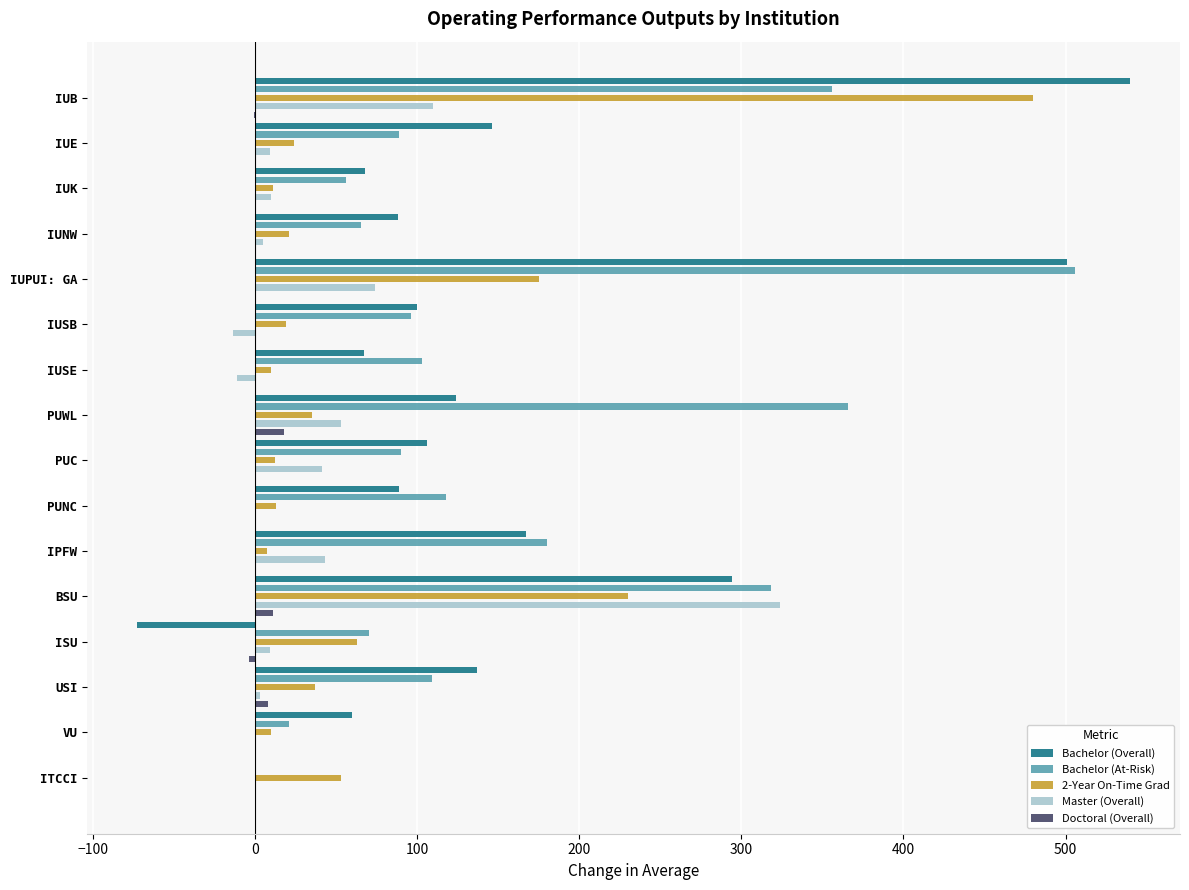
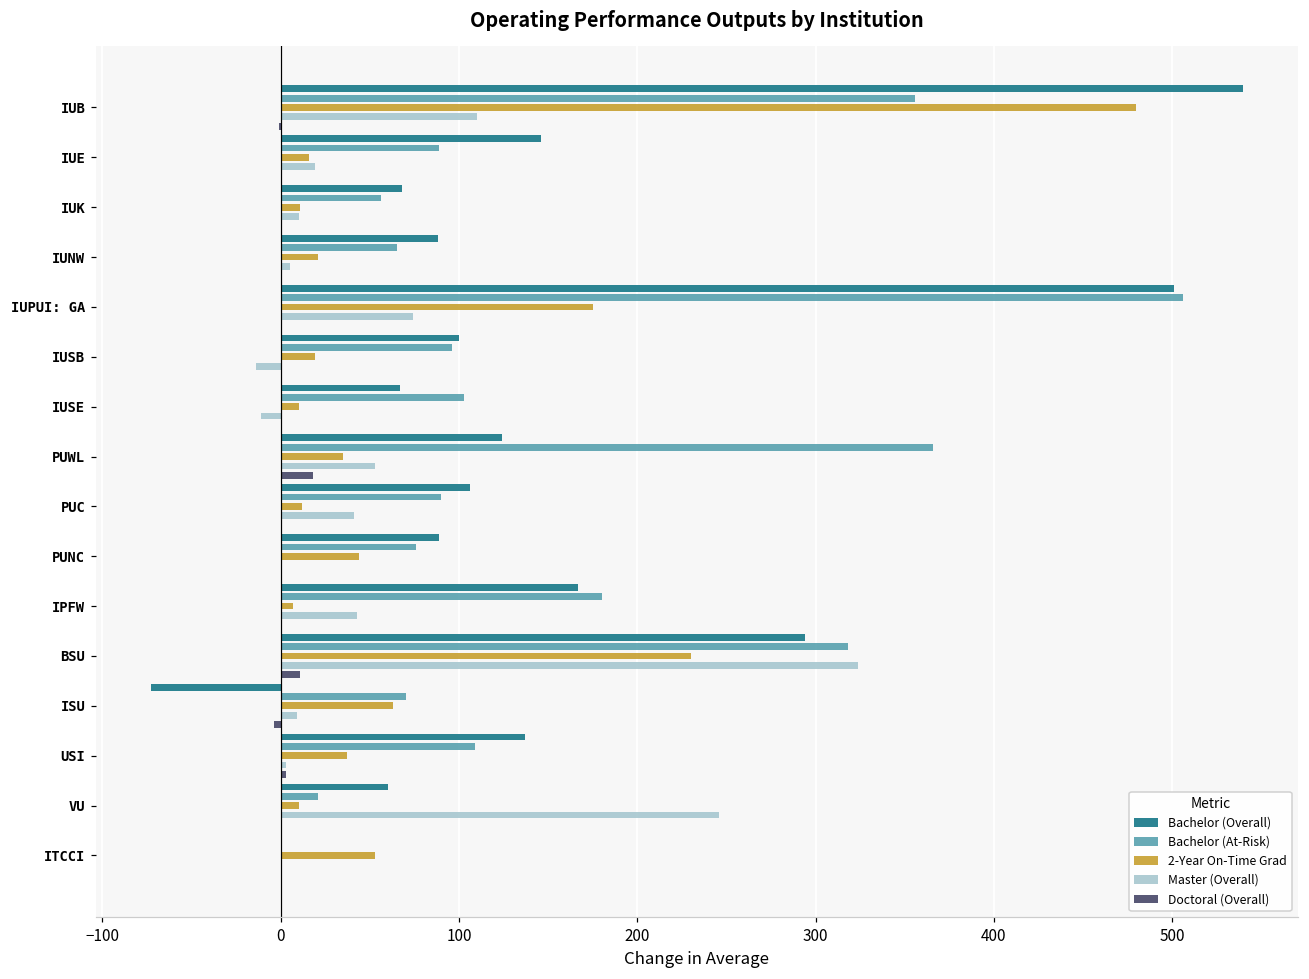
2-Year On-Time Grad, IUE: 24 -> 16
Master (Overall), IUE: 9 -> 19
Bachelor (At-Risk), PUNC: 118 -> 76
2-Year On-Time Grad, PUNC: 13 -> 44
Doctoral (Overall), USI: 8 -> 3
Master (Overall), VU: 0 -> 246
